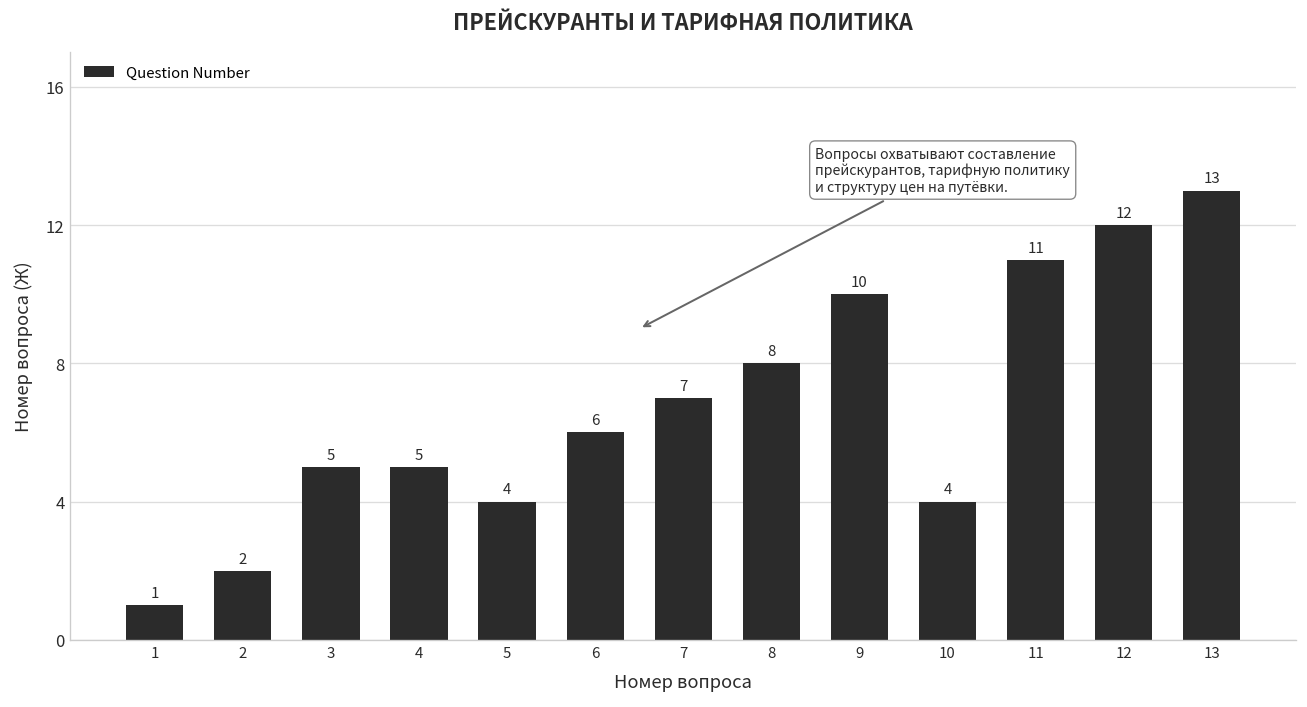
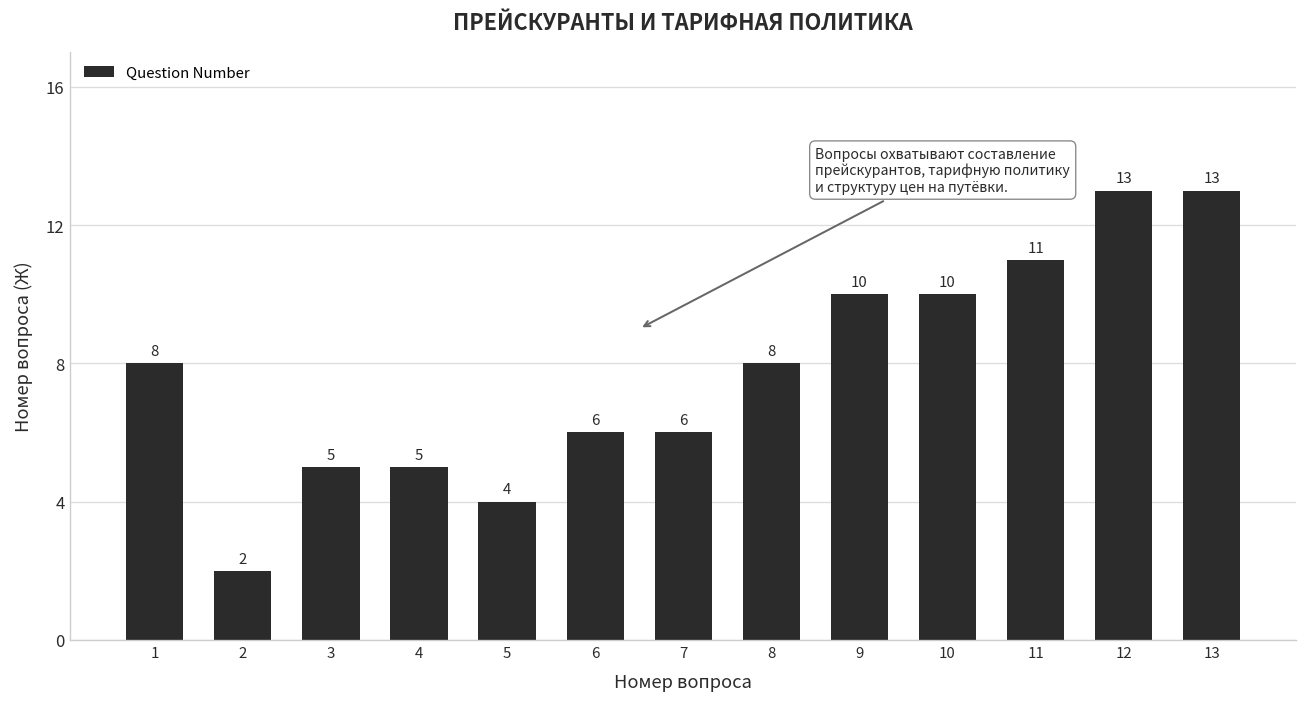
1: 1 -> 8
7: 7 -> 6
10: 4 -> 10
12: 12 -> 13
